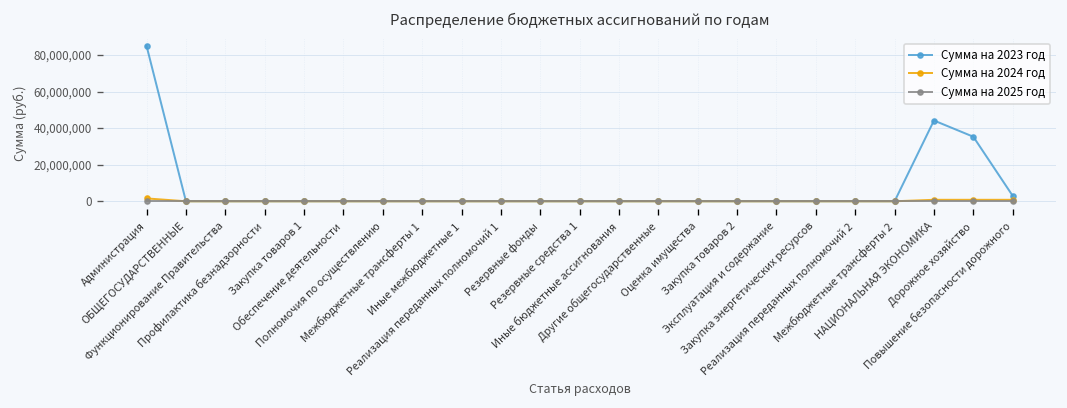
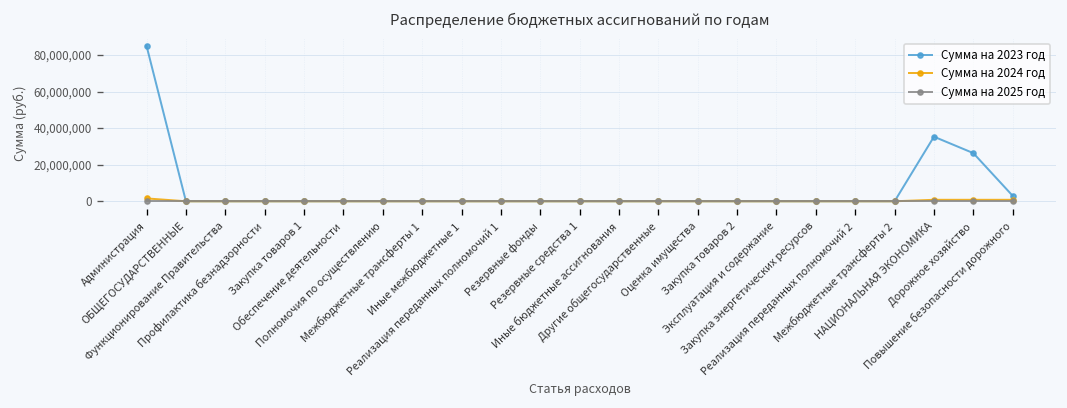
Сумма на 2023 год, НАЦИОНАЛЬНАЯ ЭКОНОМИКА: 44,000,000 -> 35,000,000
Сумма на 2023 год, Дорожное хозяйство: 35,000,000 -> 26,000,000
